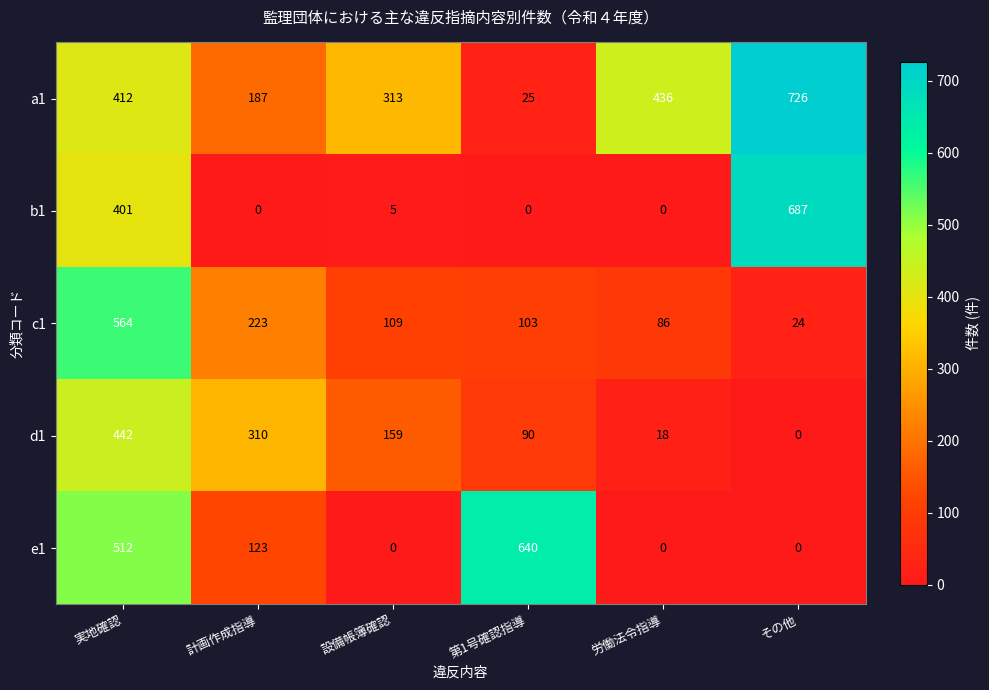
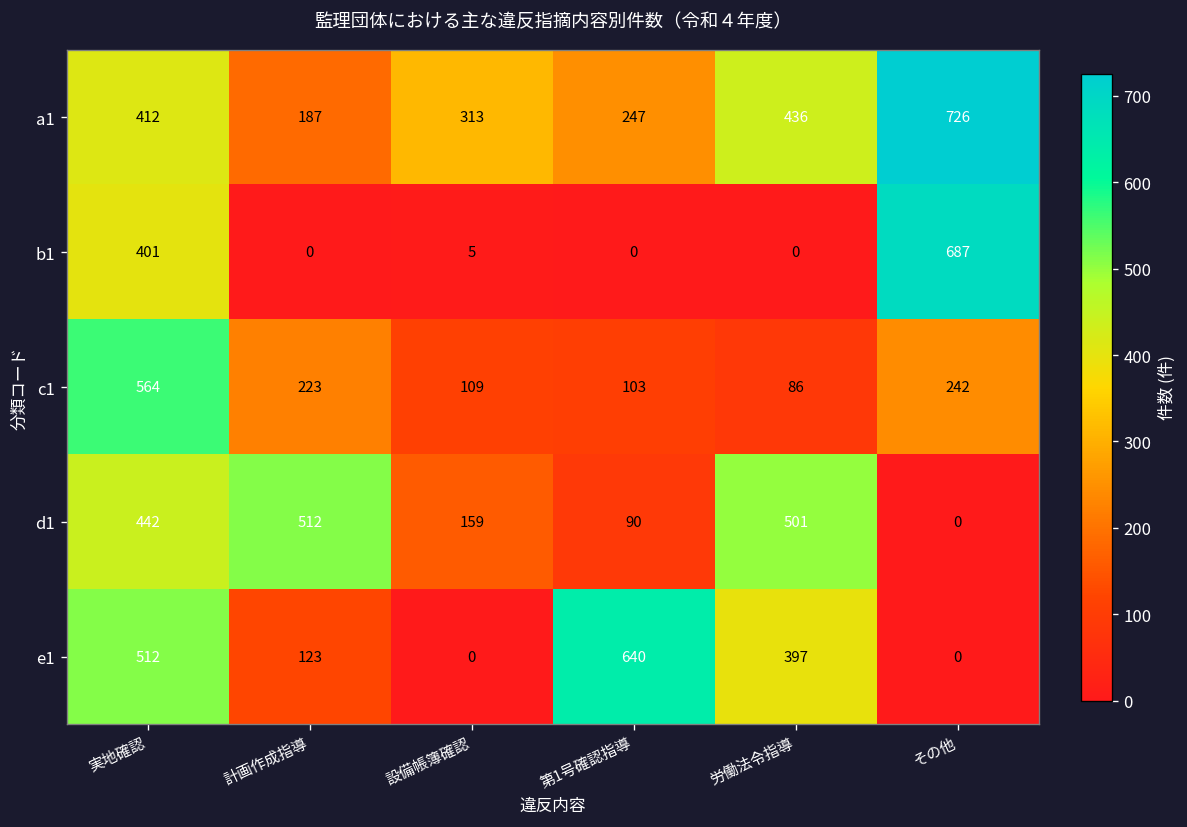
a1, 第1号確認指導: 25 -> 247
c1, その他: 24 -> 242
d1, 計画作成指導: 310 -> 512
d1, 労働法令指導: 18 -> 501
e1, 労働法令指導: 0 -> 397
